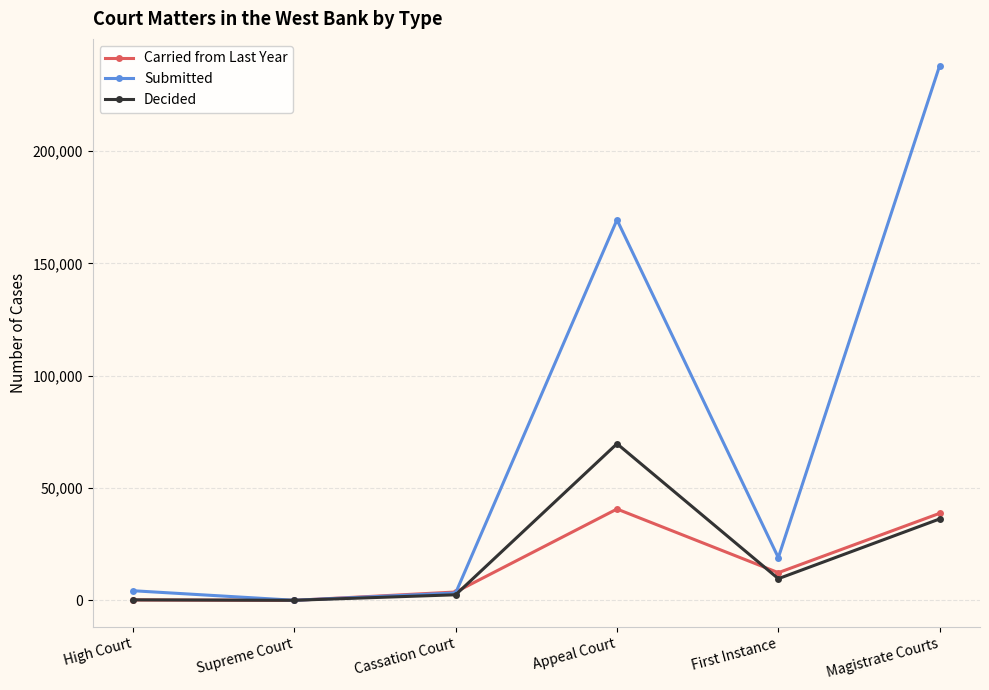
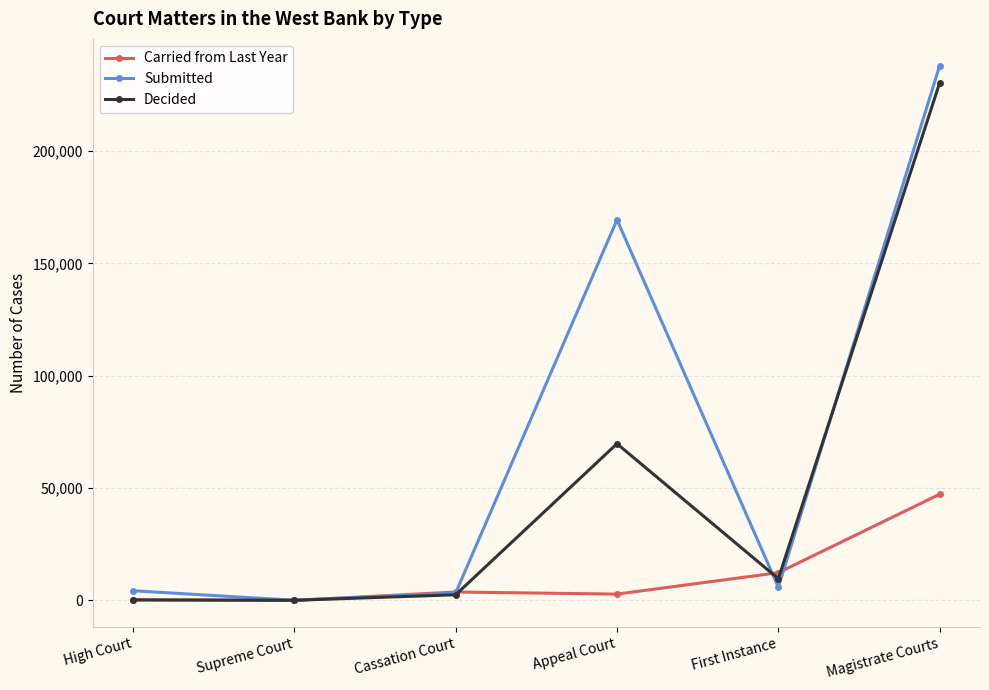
Carried from Last Year, Appeal Court: 41,000 -> 3,000
Submitted, First Instance: 19,000 -> 6,000
Carried from Last Year, Magistrate Courts: 39,000 -> 47,000
Decided, Magistrate Courts: 36,000 -> 230,000
